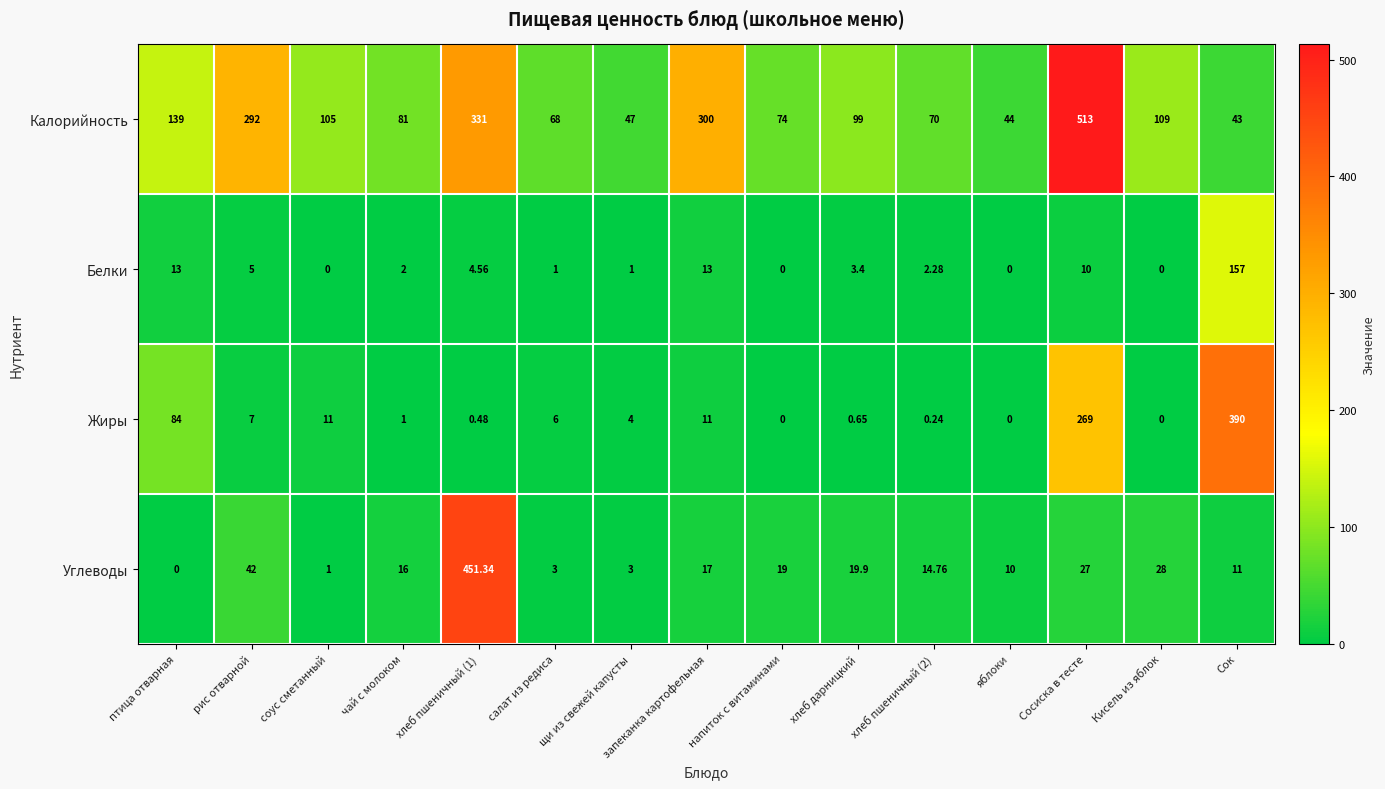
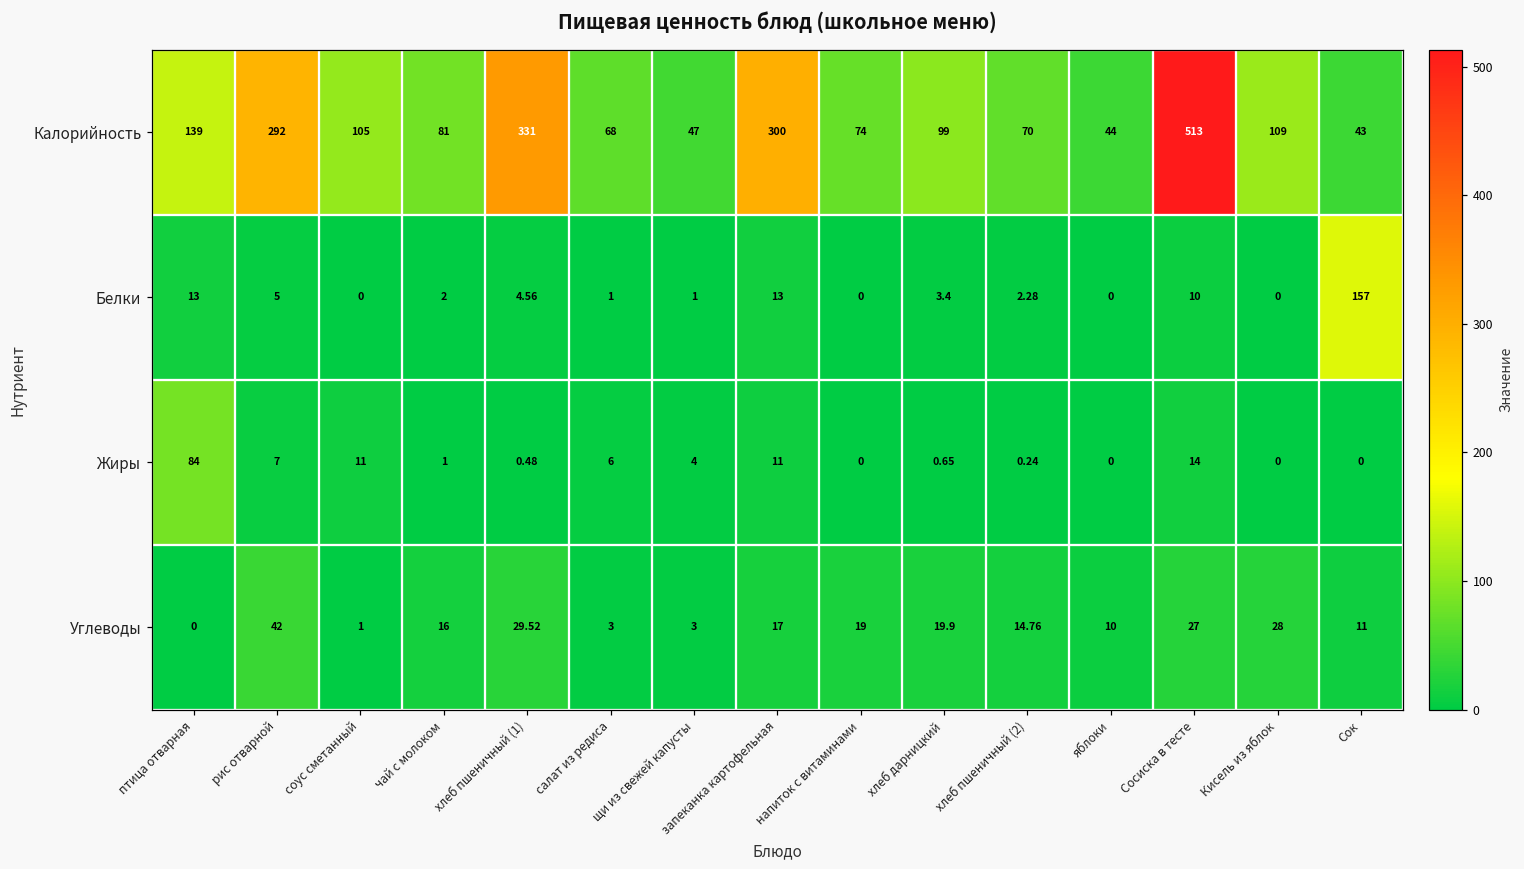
Жиры, Сосиска в тесте: 269 -> 14
Жиры, Сок: 390 -> 0
Углеводы, хлеб пшеничный (1): 451.34 -> 29.52
